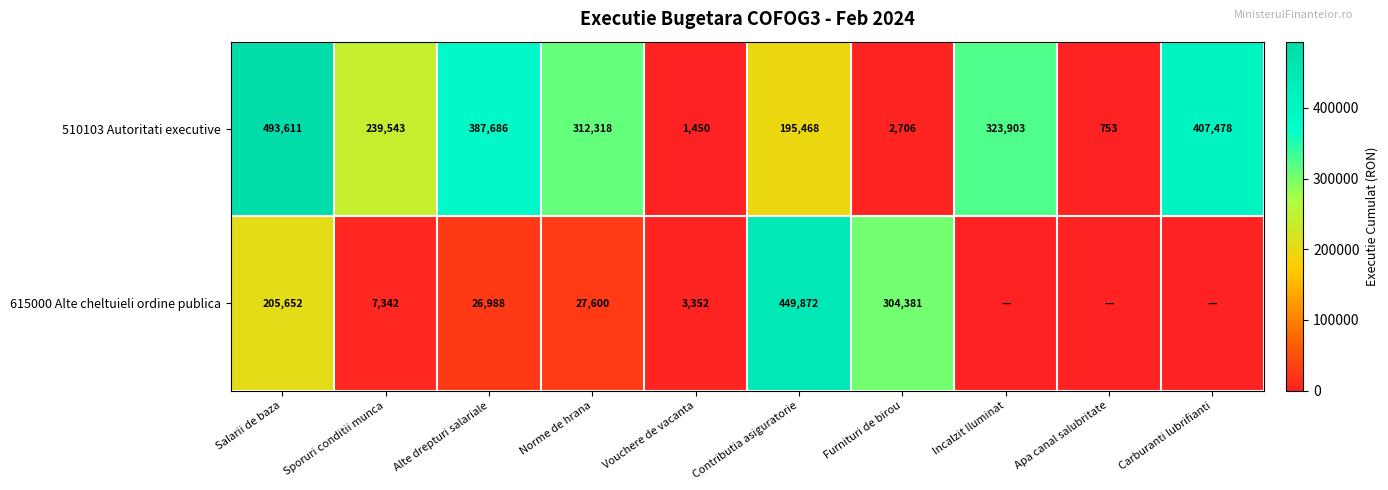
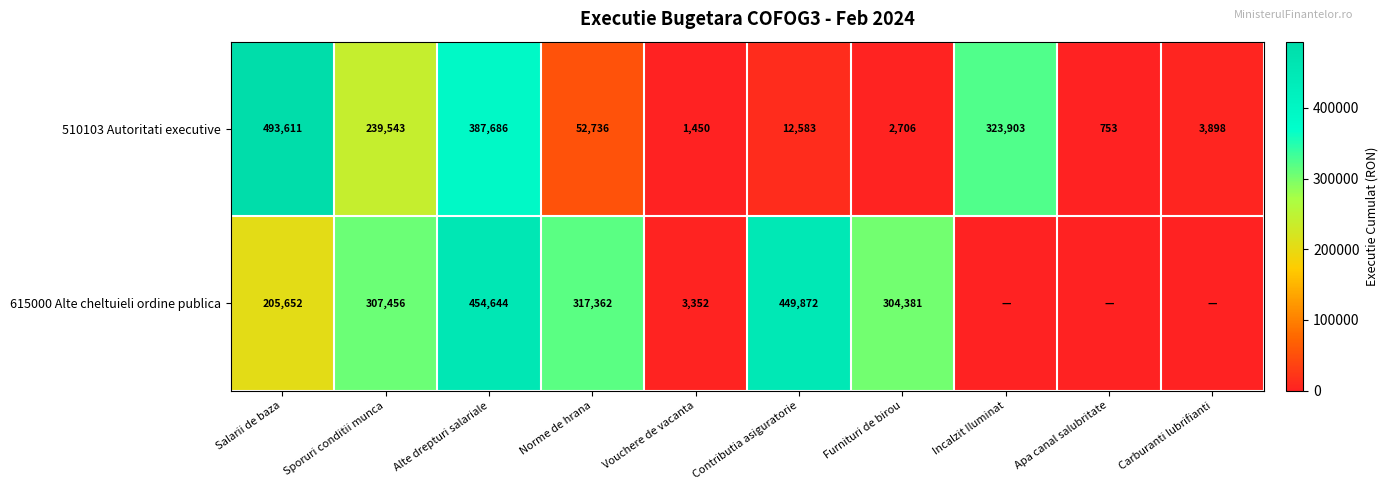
510103 Autoritati executive, Norme de hrana: 312,318 -> 52,736
510103 Autoritati executive, Contributia asiguratorie: 195,468 -> 12,583
510103 Autoritati executive, Carburanti lubrifianti: 407,478 -> 3,898
615000 Alte cheltuieli ordine publica, Sporuri conditii munca: 7,342 -> 307,456
615000 Alte cheltuieli ordine publica, Alte drepturi salariale: 26,988 -> 454,644
615000 Alte cheltuieli ordine publica, Norme de hrana: 27,600 -> 317,362
